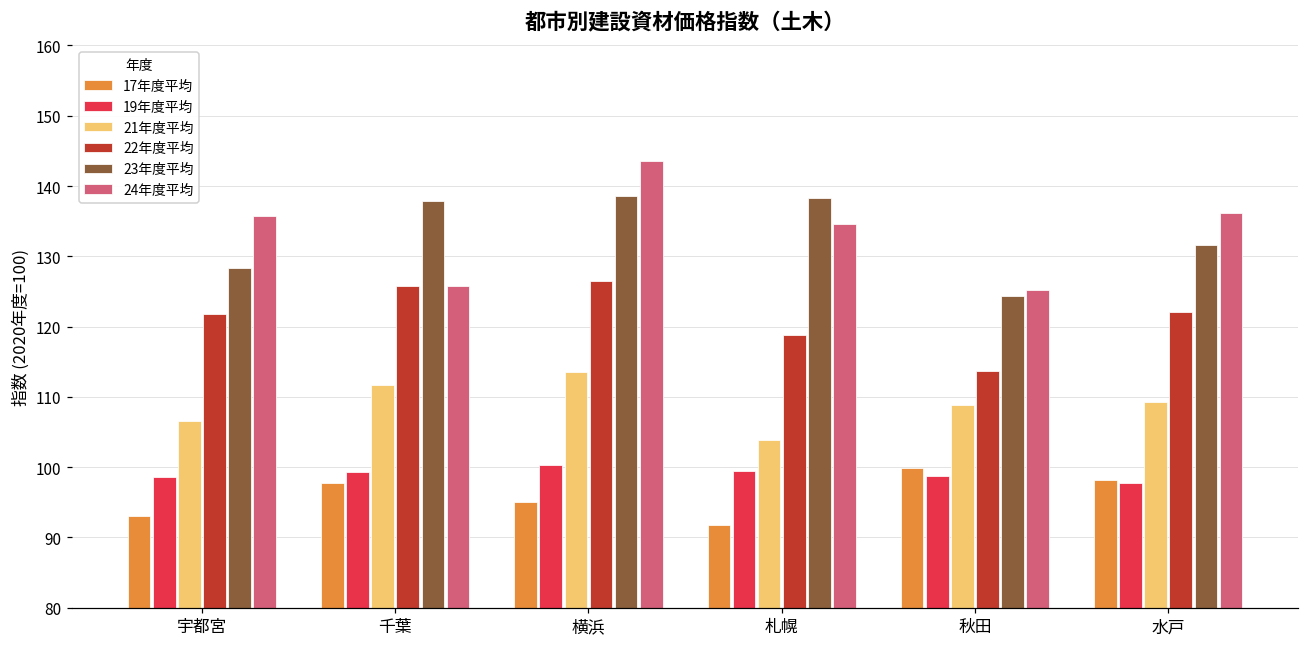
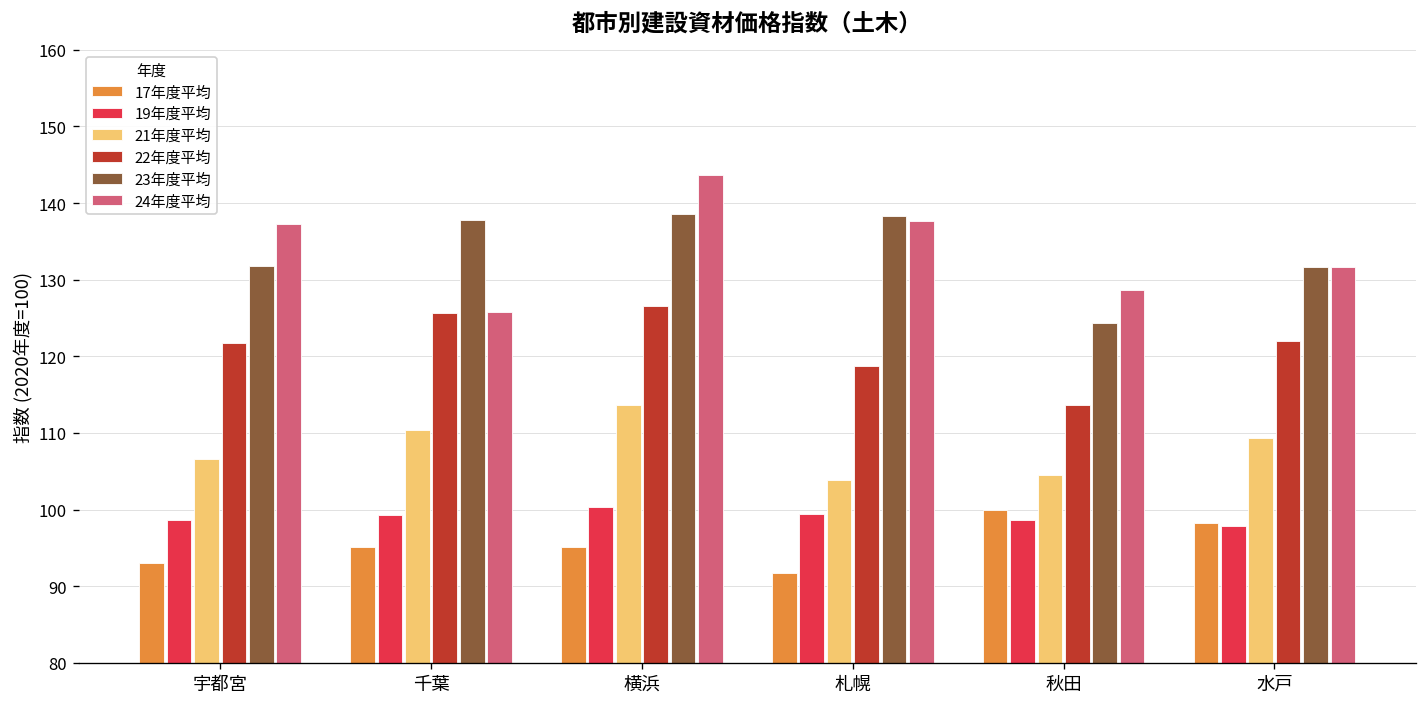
23年度平均, 宇都宮: 128 -> 132
24年度平均, 宇都宮: 136 -> 137
17年度平均, 千葉: 98 -> 95
21年度平均, 千葉: 112 -> 110
24年度平均, 札幌: 135 -> 138
21年度平均, 秋田: 109 -> 105
24年度平均, 秋田: 125 -> 129
24年度平均, 水戸: 136 -> 132
